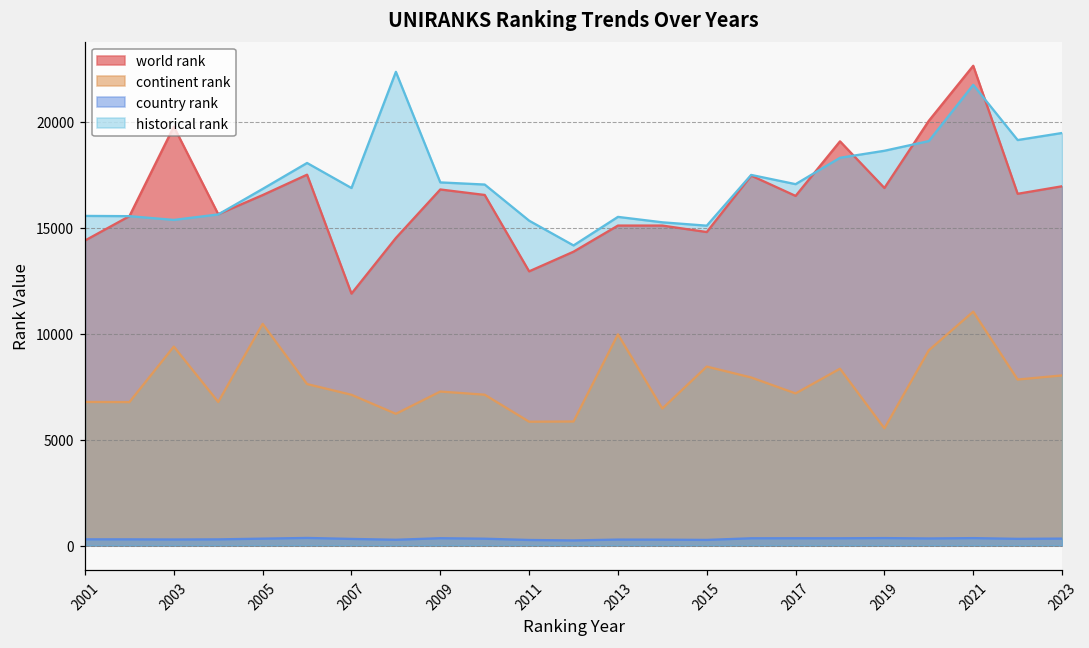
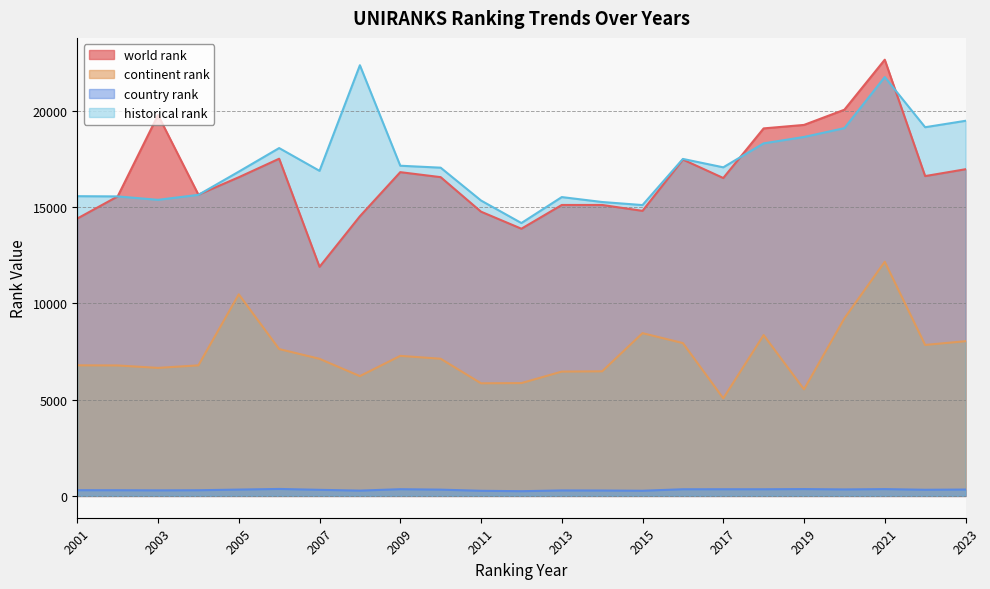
continent rank, 2003: 9400 -> 6600
world rank, 2011: 12900 -> 14800
continent rank, 2013: 10000 -> 6500
continent rank, 2017: 7200 -> 5100
world rank, 2019: 16900 -> 19300
continent rank, 2021: 11000 -> 12200
